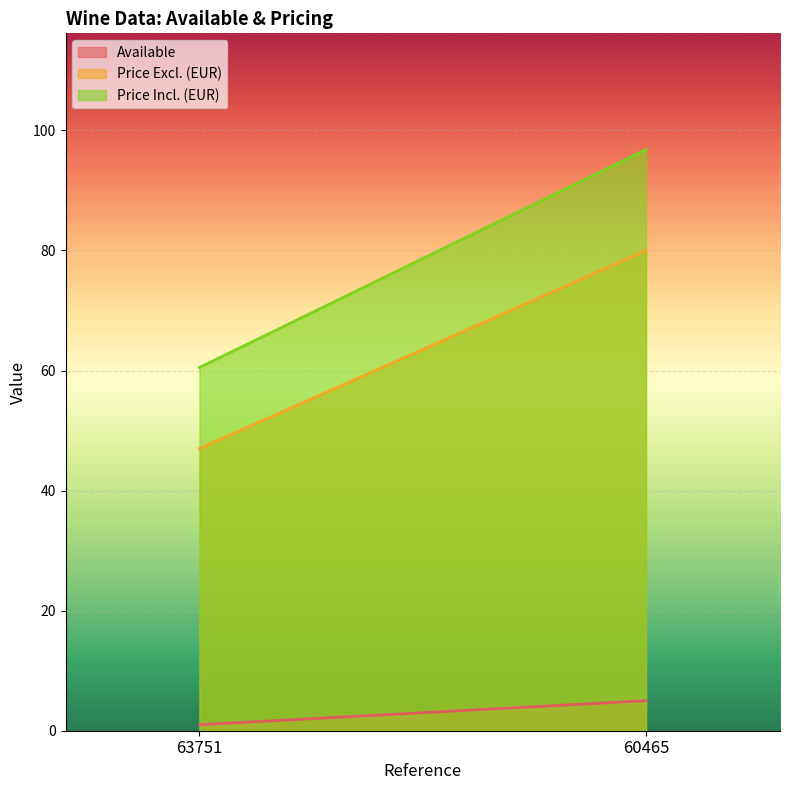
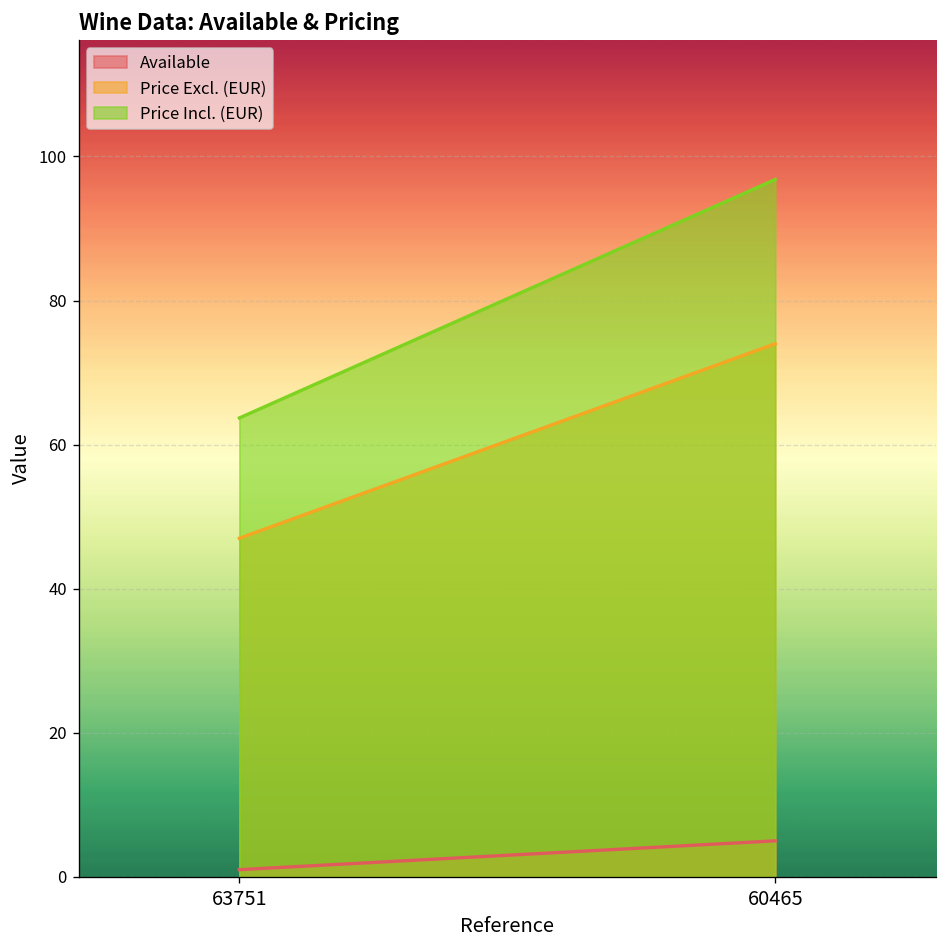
Price Incl. (EUR), 63751: 61 -> 64
Price Excl. (EUR), 60465: 80 -> 74
